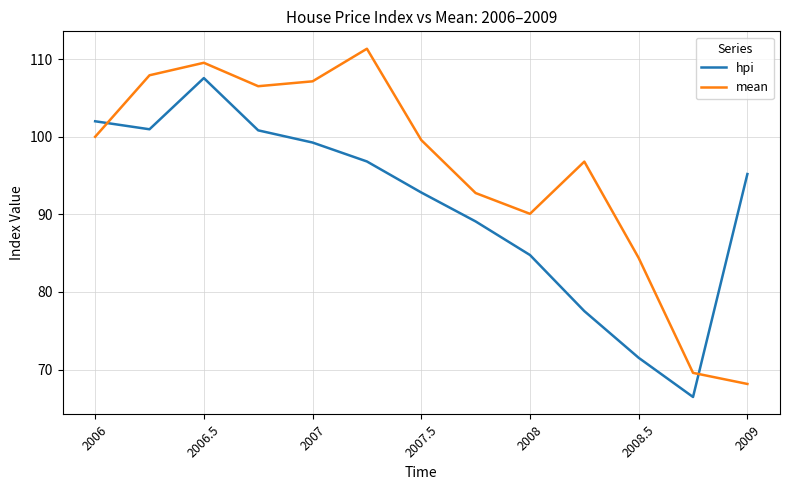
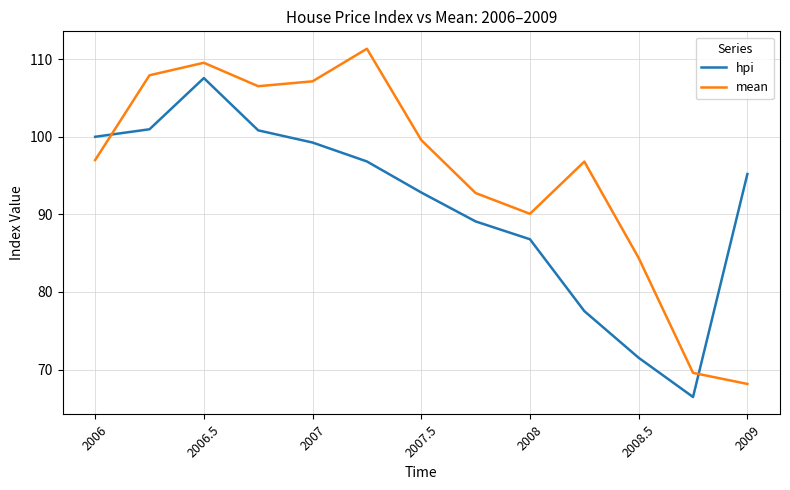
hpi, 2006: 102 -> 100
mean, 2006: 100 -> 97
hpi, 2008: 85 -> 87
